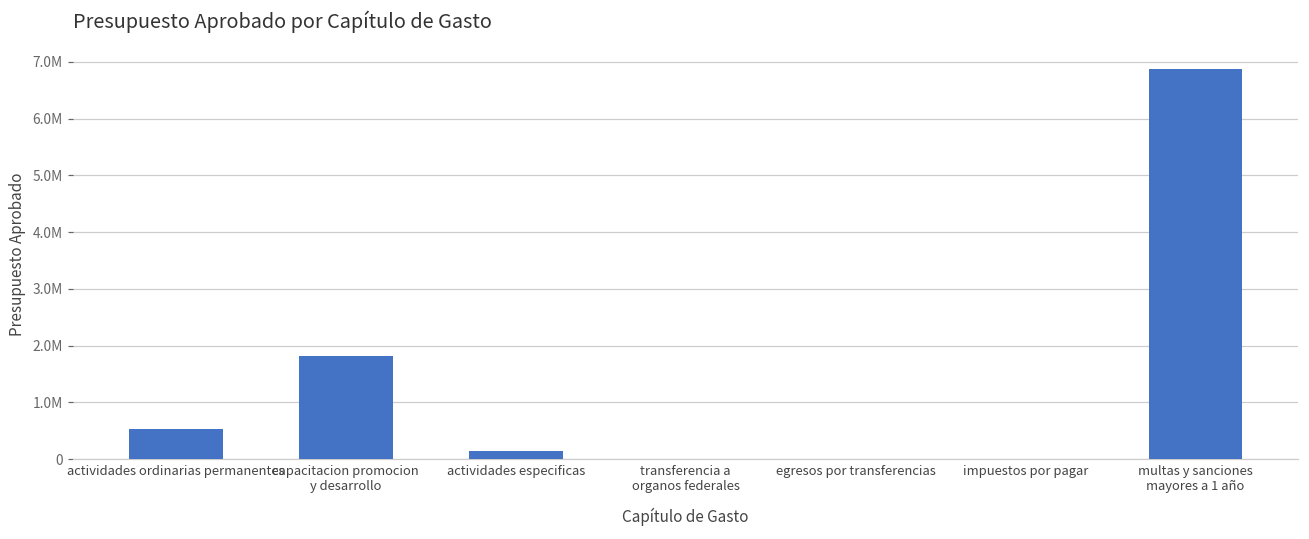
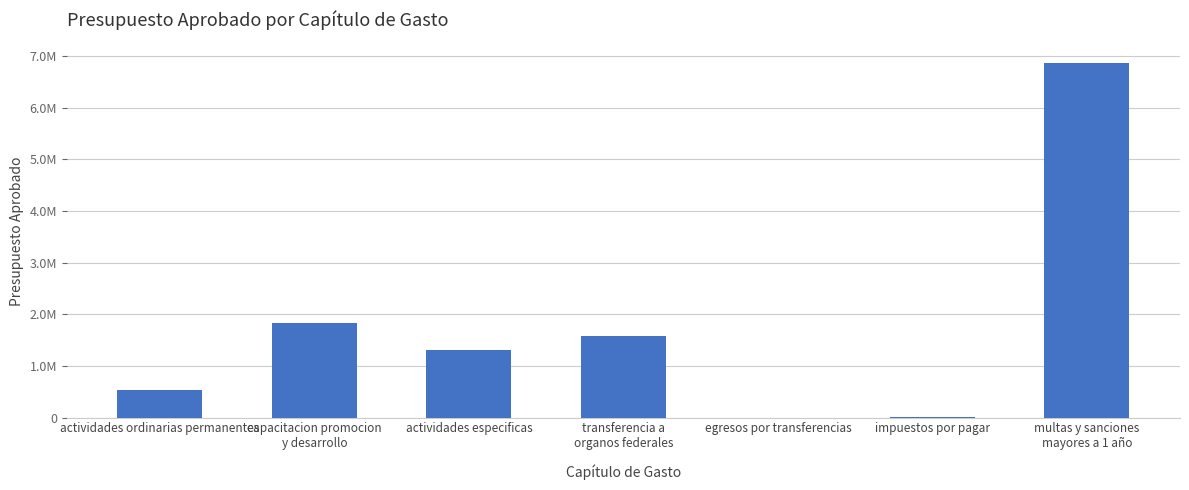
actividades especificas: 200000 -> 1300000
transferencia a organos federales: 0 -> 1600000
